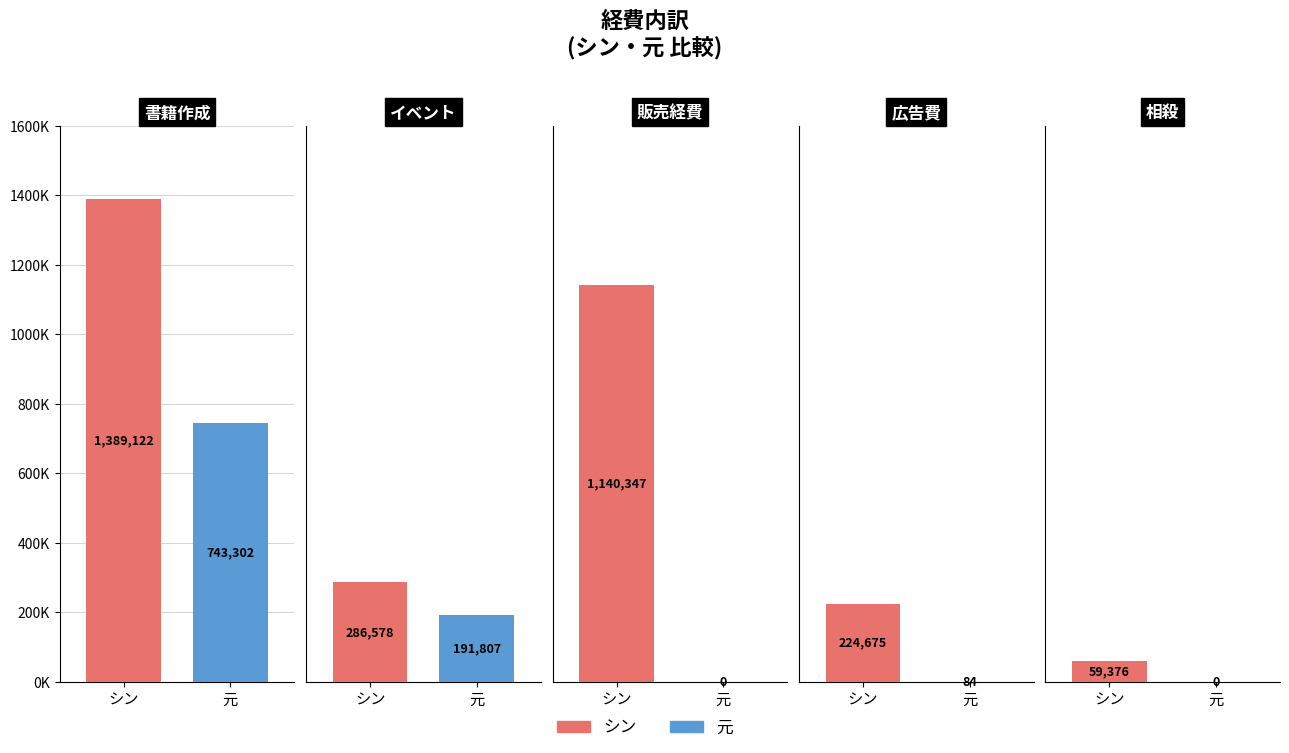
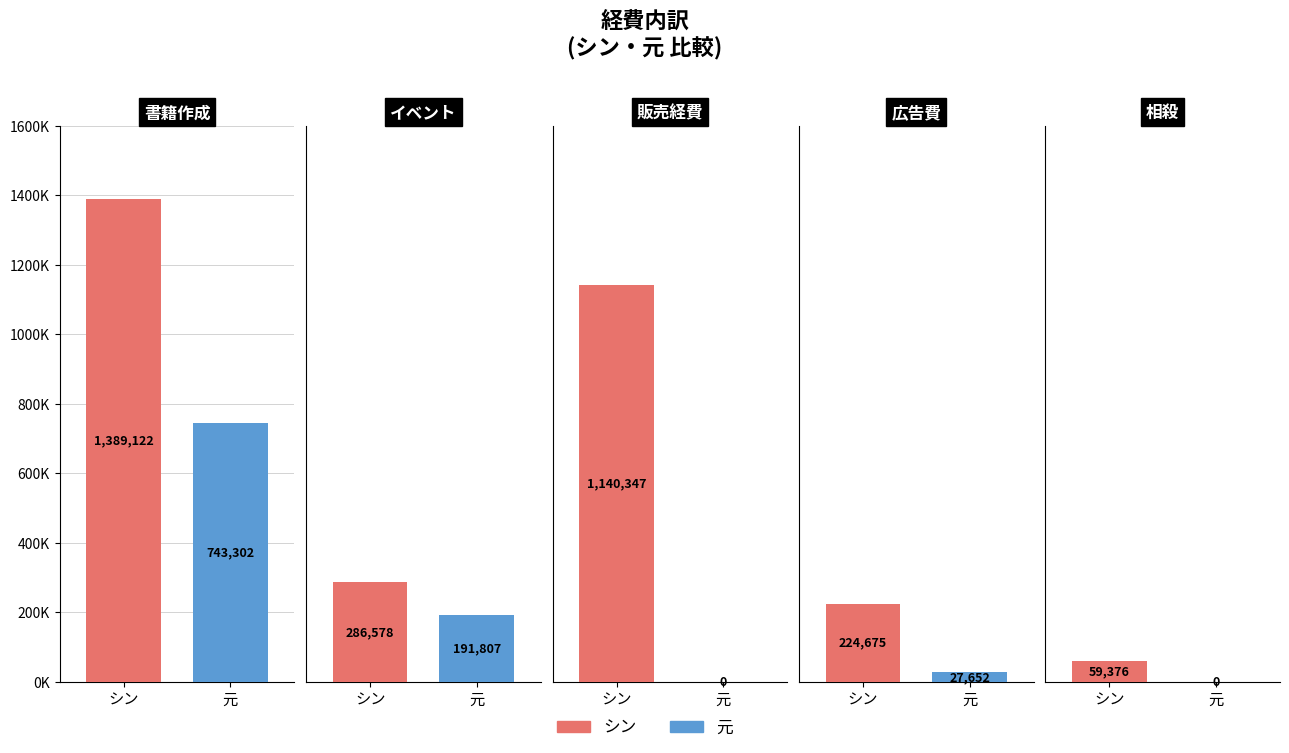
広告費, 元: 84 -> 27,652
